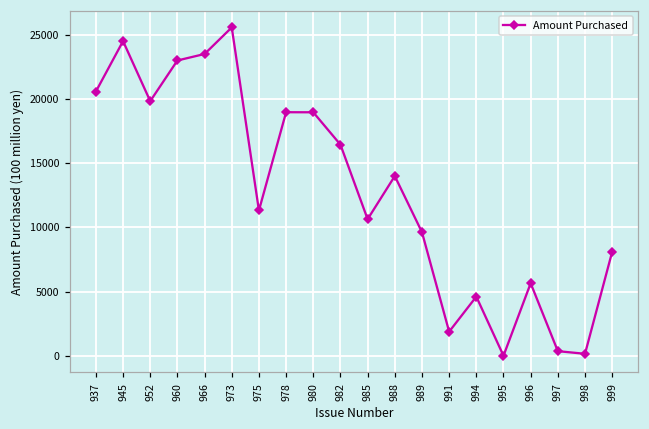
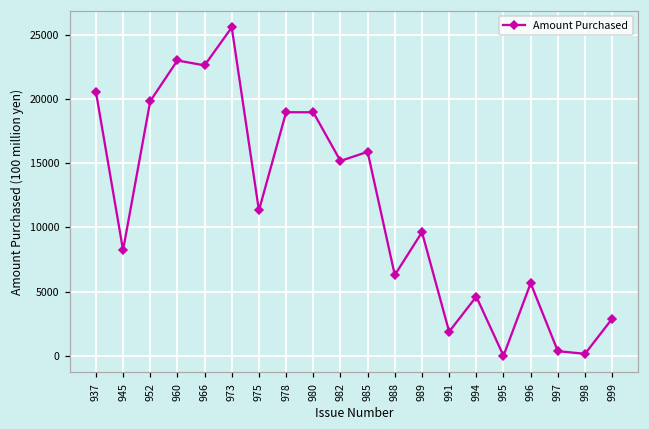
945: 24500 -> 8200
966: 23500 -> 22600
982: 16500 -> 15200
985: 10600 -> 15900
988: 14000 -> 6300
999: 8100 -> 2900
